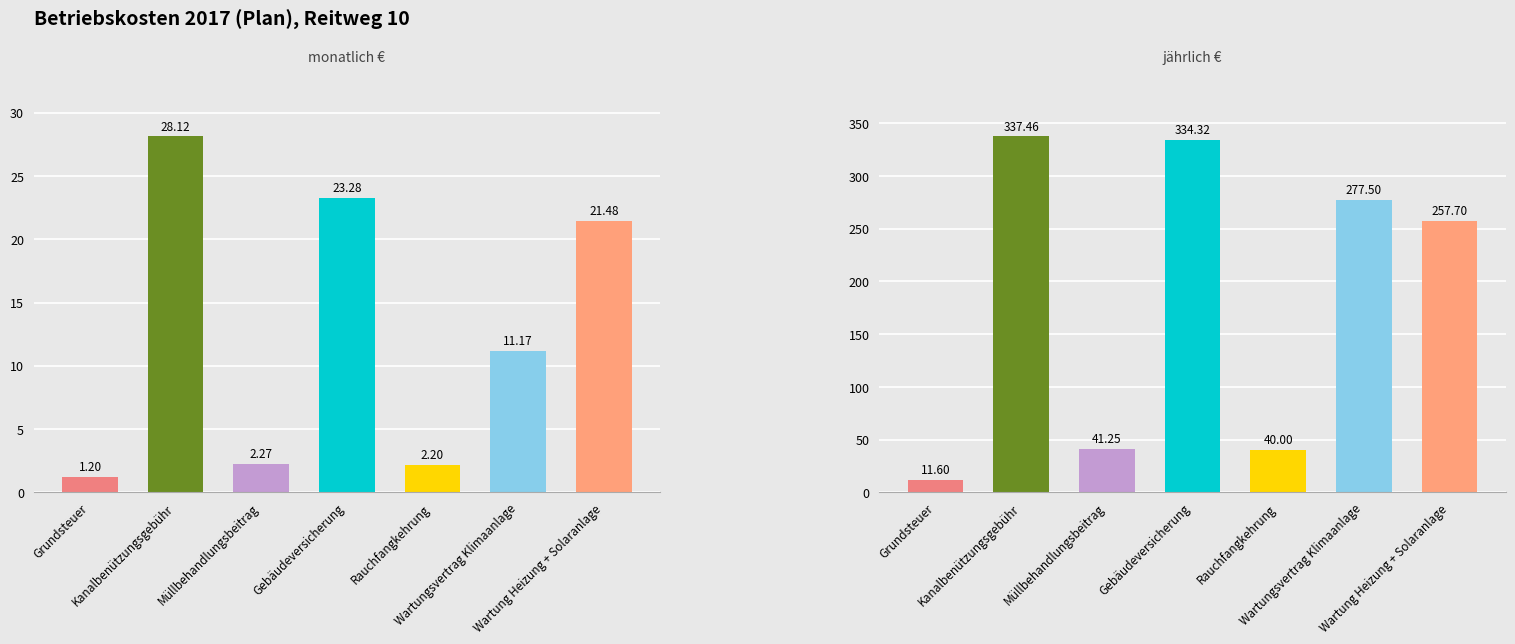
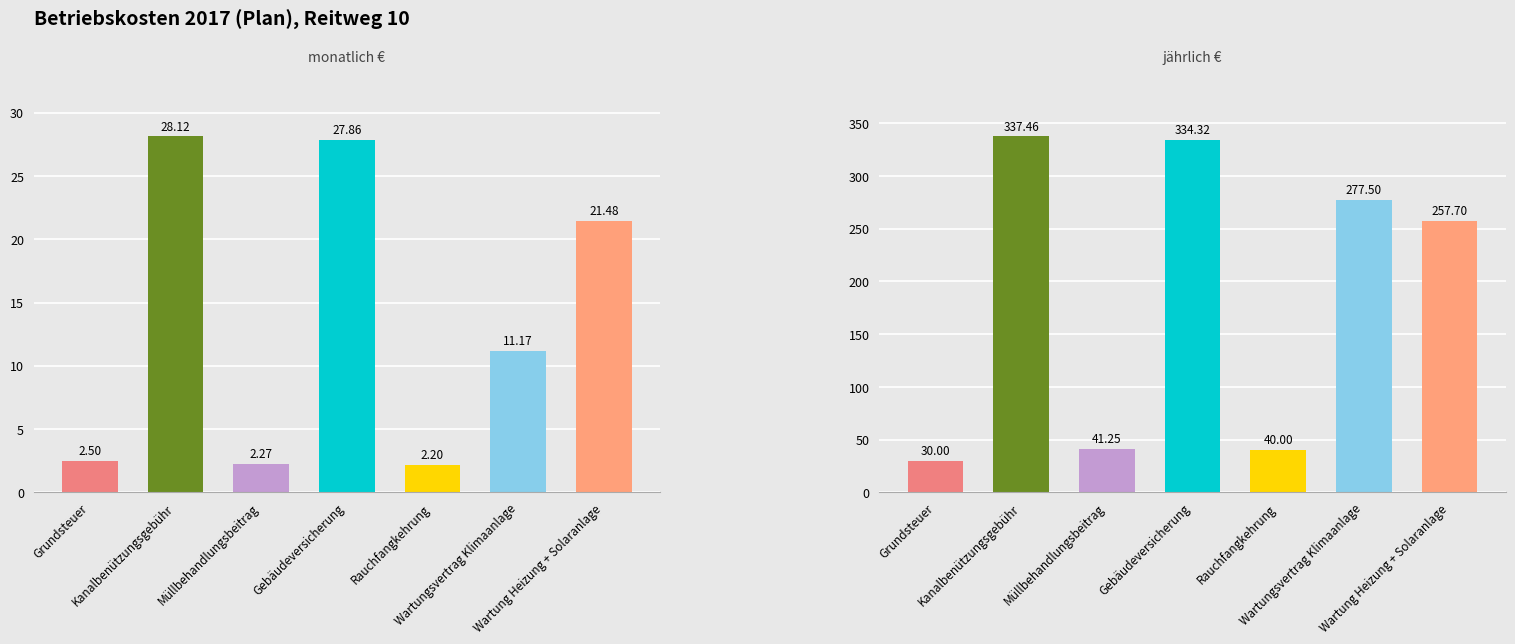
monatlich €, Grundsteuer: 1.20 -> 2.50
monatlich €, Gebäudeversicherung: 23.28 -> 27.86
jährlich €, Grundsteuer: 11.60 -> 30.00
